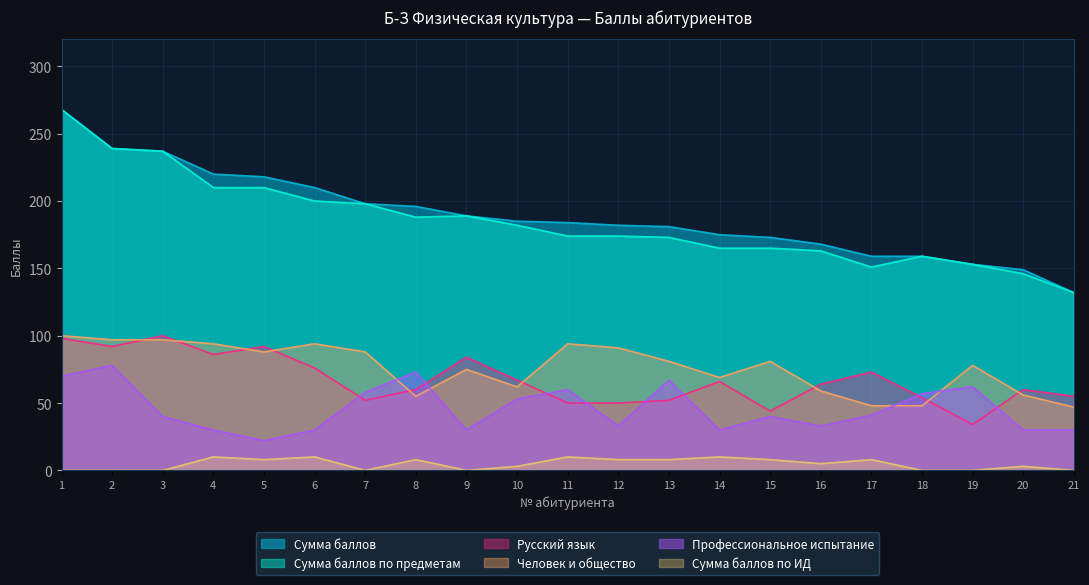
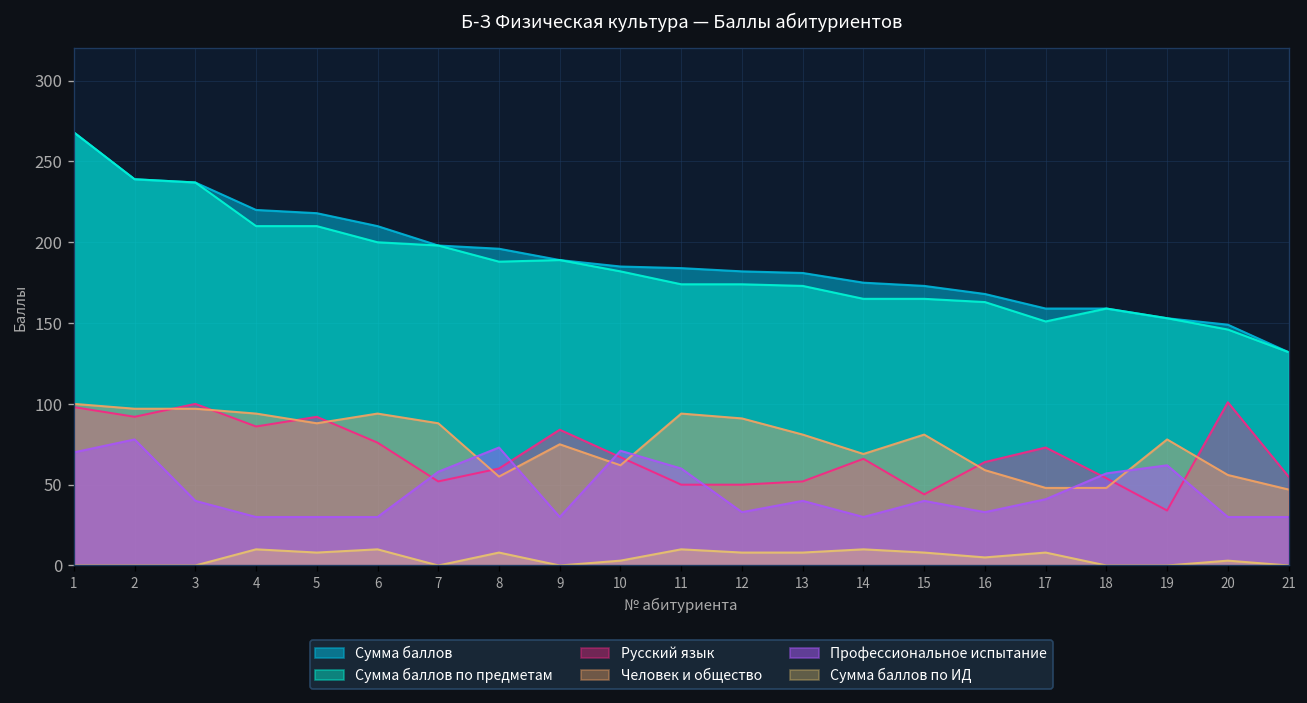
Профессиональное испытание, 5: 22 -> 30
Профессиональное испытание, 10: 53 -> 71
Профессиональное испытание, 13: 67 -> 40
Русский язык, 20: 60 -> 101
